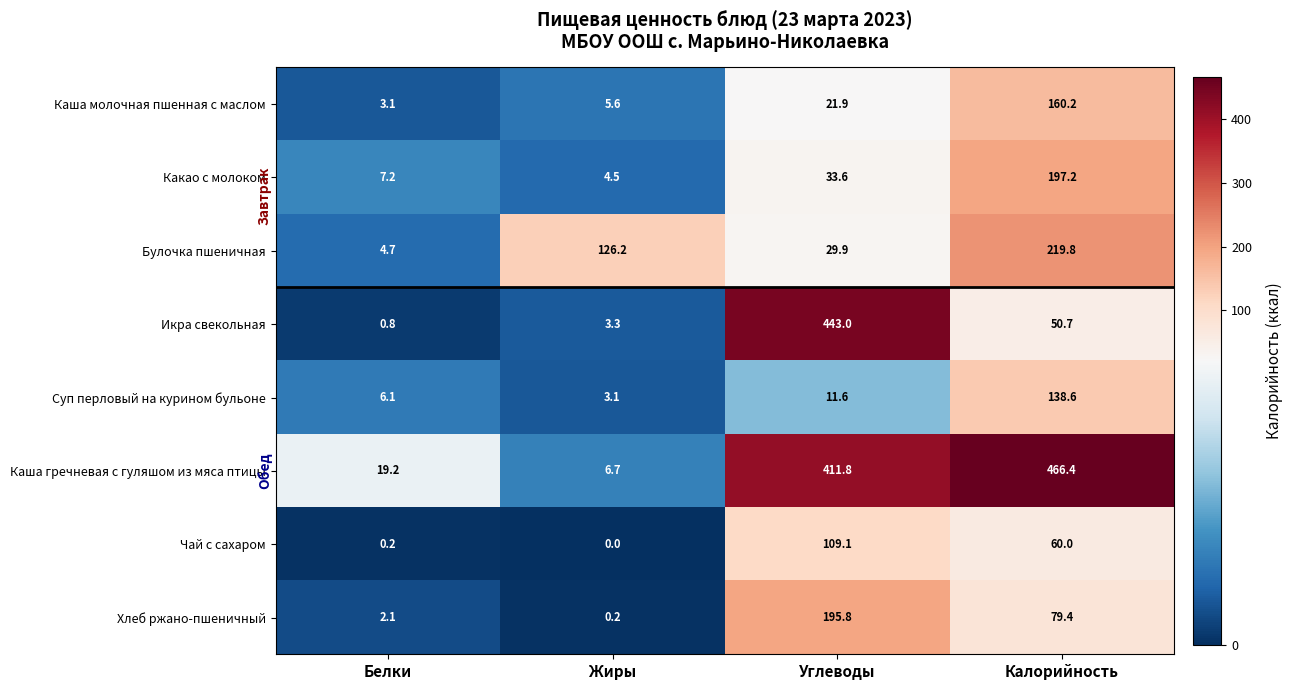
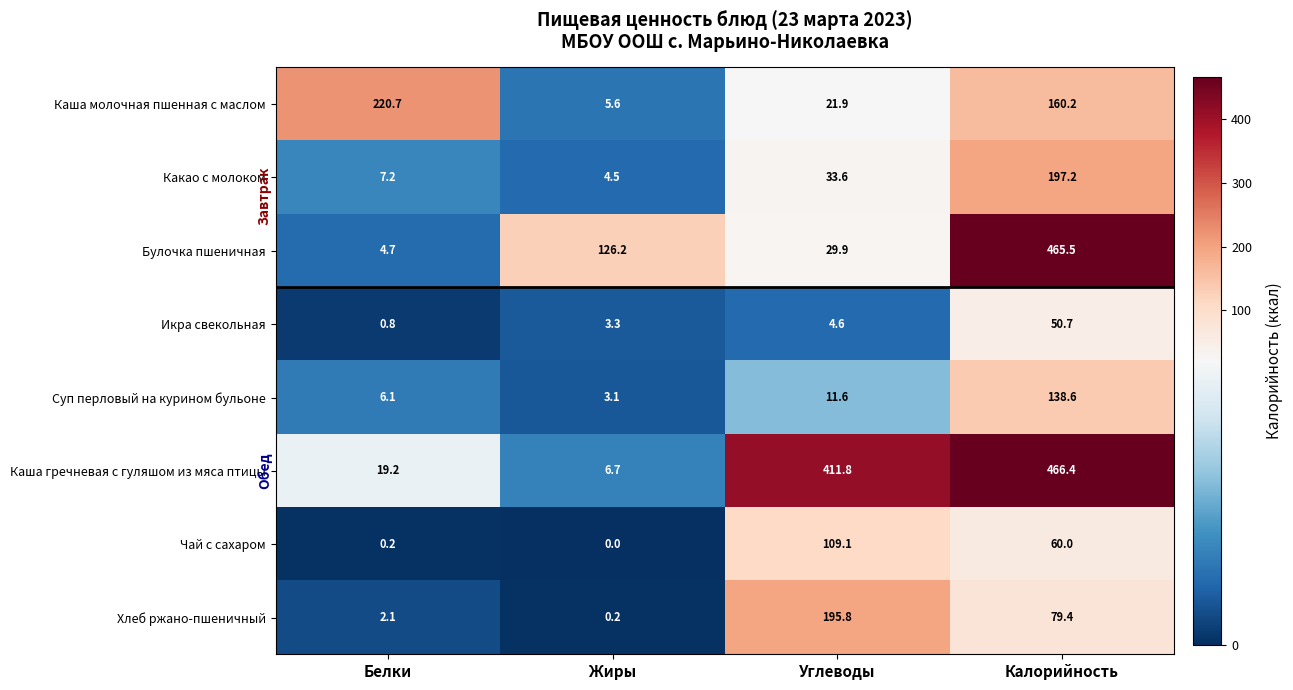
Каша молочная пшенная с маслом, Белки: 3.1 -> 220.7
Булочка пшеничная, Калорийность: 219.8 -> 465.5
Икра свекольная, Углеводы: 443.0 -> 4.6
